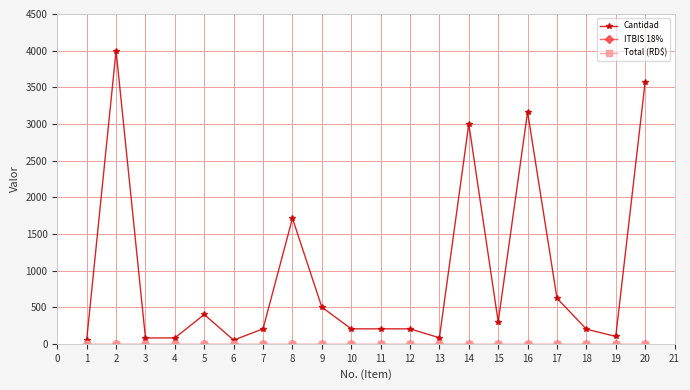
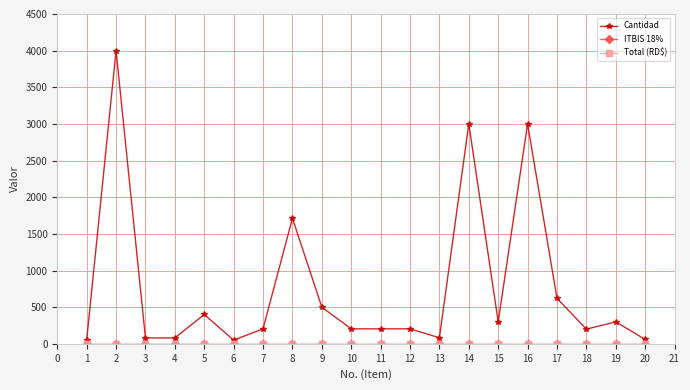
Cantidad, 16: 3200 -> 3000
Cantidad, 19: 100 -> 300
Cantidad, 20: 3600 -> 100
